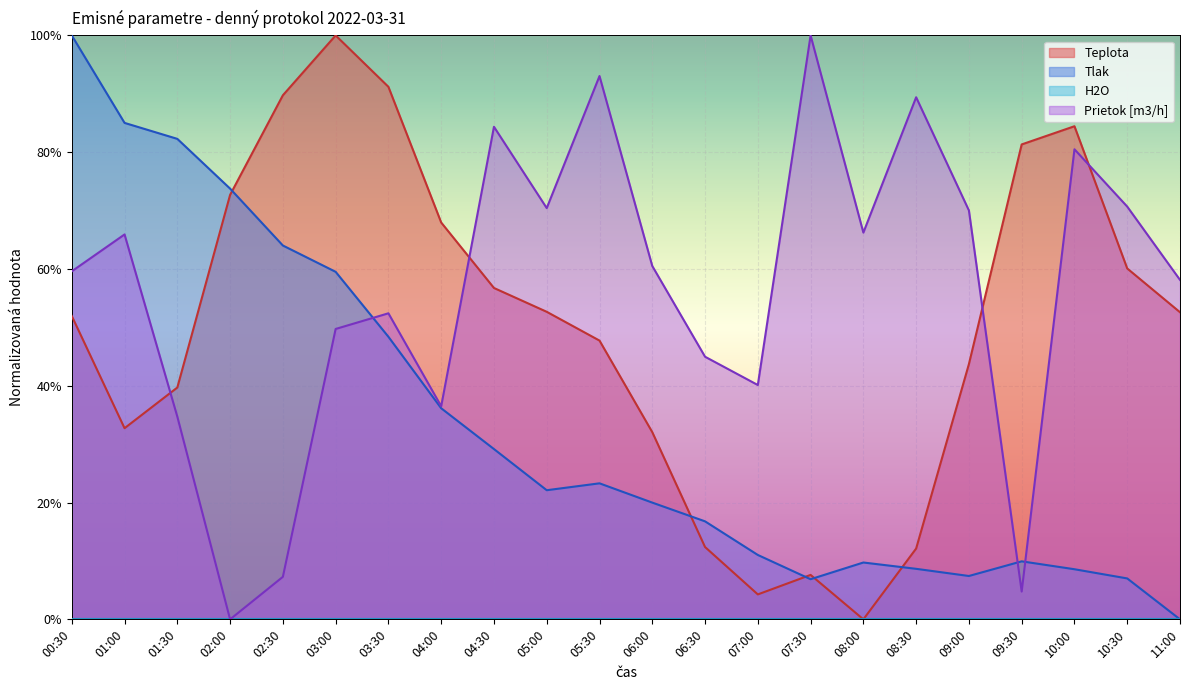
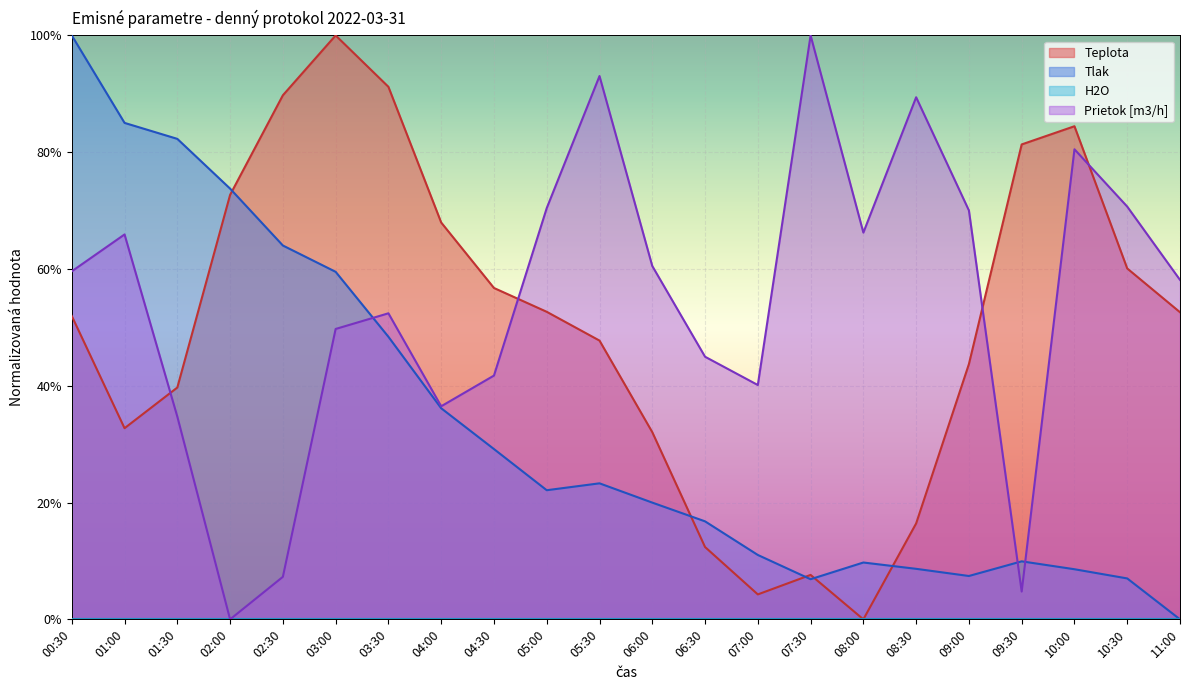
Prietok [m3/h], 04:30: 84% -> 42%
Teplota, 08:30: 12% -> 16%
